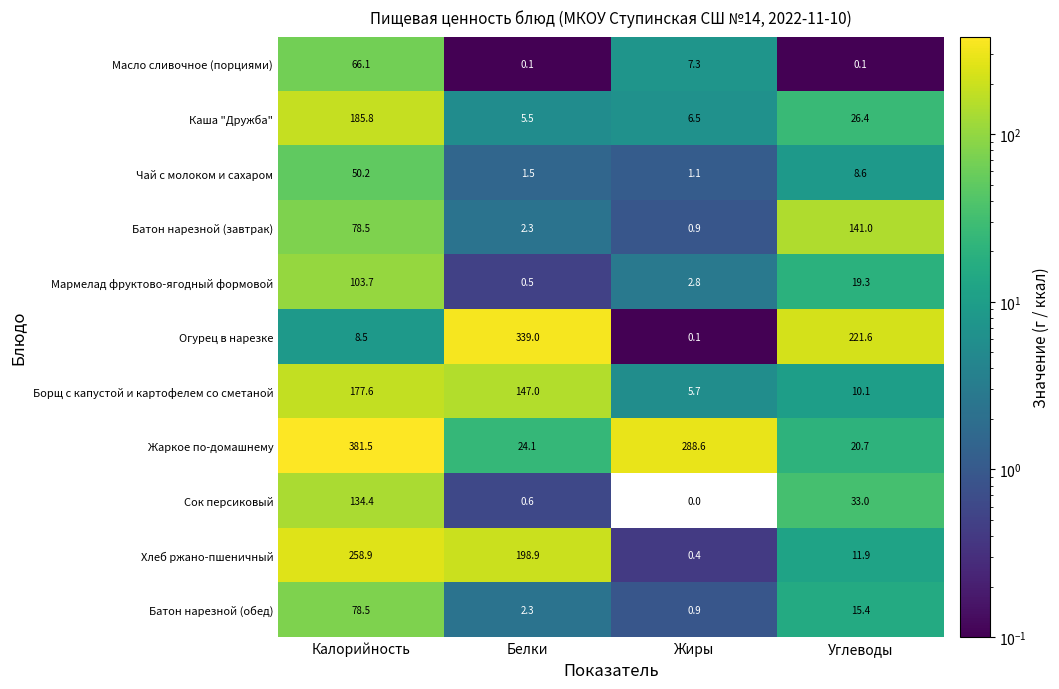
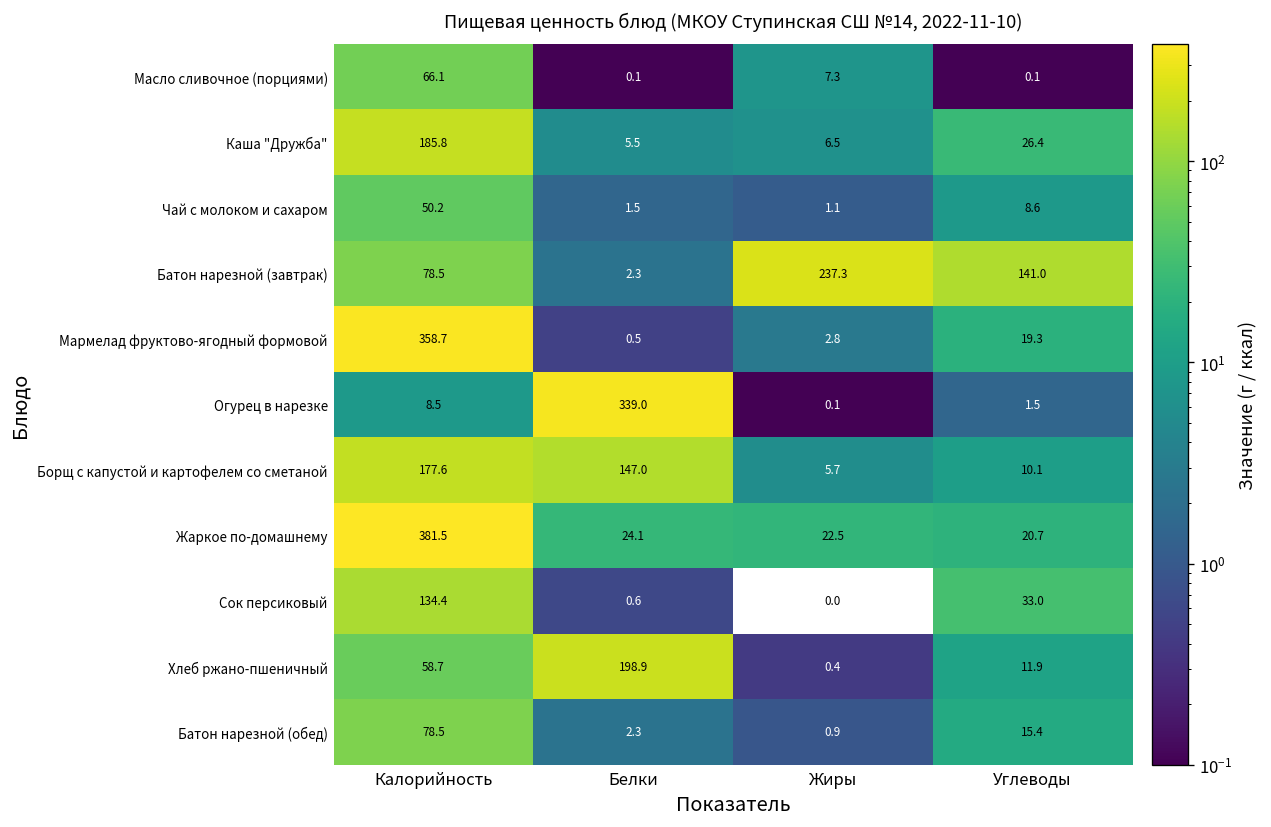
Батон нарезной (завтрак), Жиры: 0.9 -> 237.3
Мармелад фруктово-ягодный формовой, Калорийность: 103.7 -> 358.7
Огурец в нарезке, Углеводы: 221.6 -> 1.5
Жаркое по-домашнему, Жиры: 288.6 -> 22.5
Хлеб ржано-пшеничный, Калорийность: 258.9 -> 58.7
